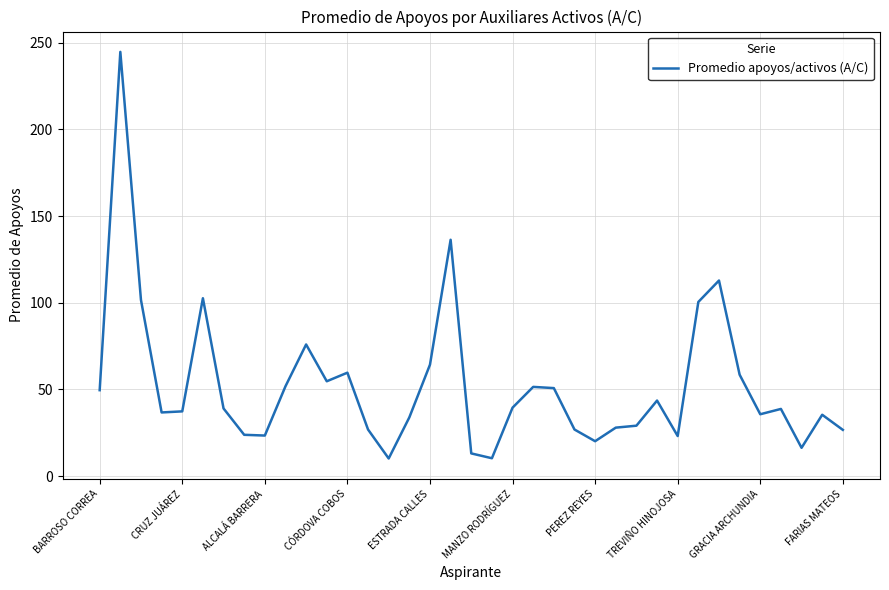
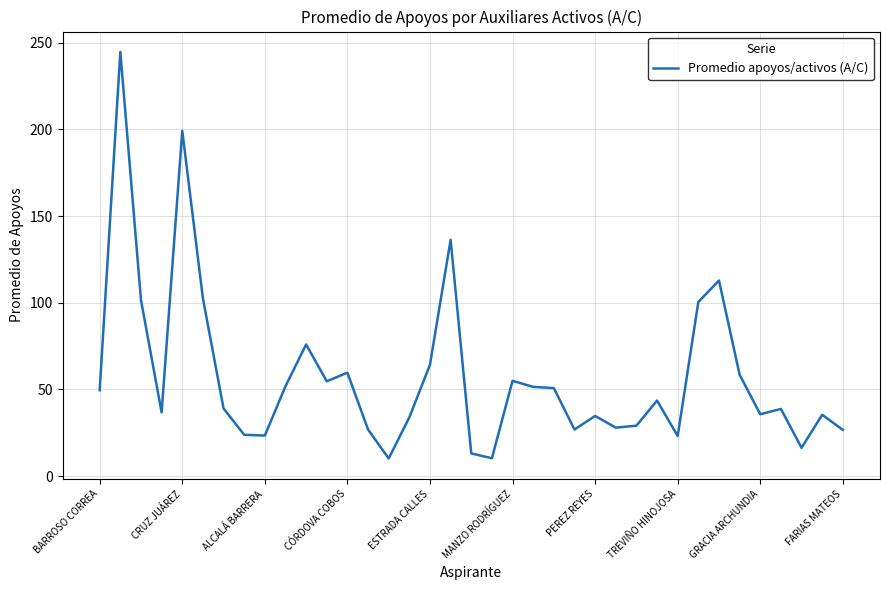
CRUZ JUÁREZ: 37 -> 199
MANZO RODRÍGUEZ: 40 -> 55
PEREZ REYES: 20 -> 35
